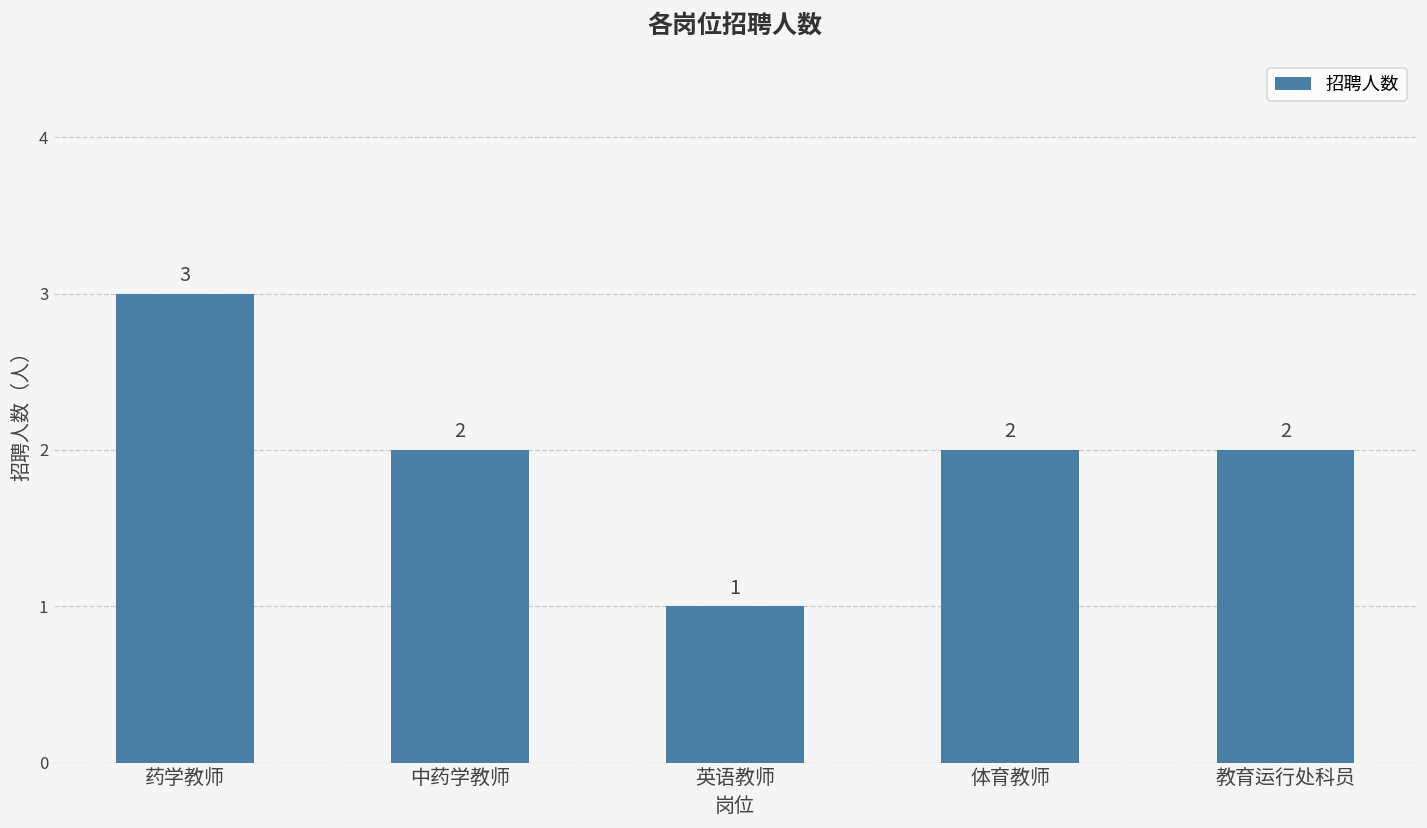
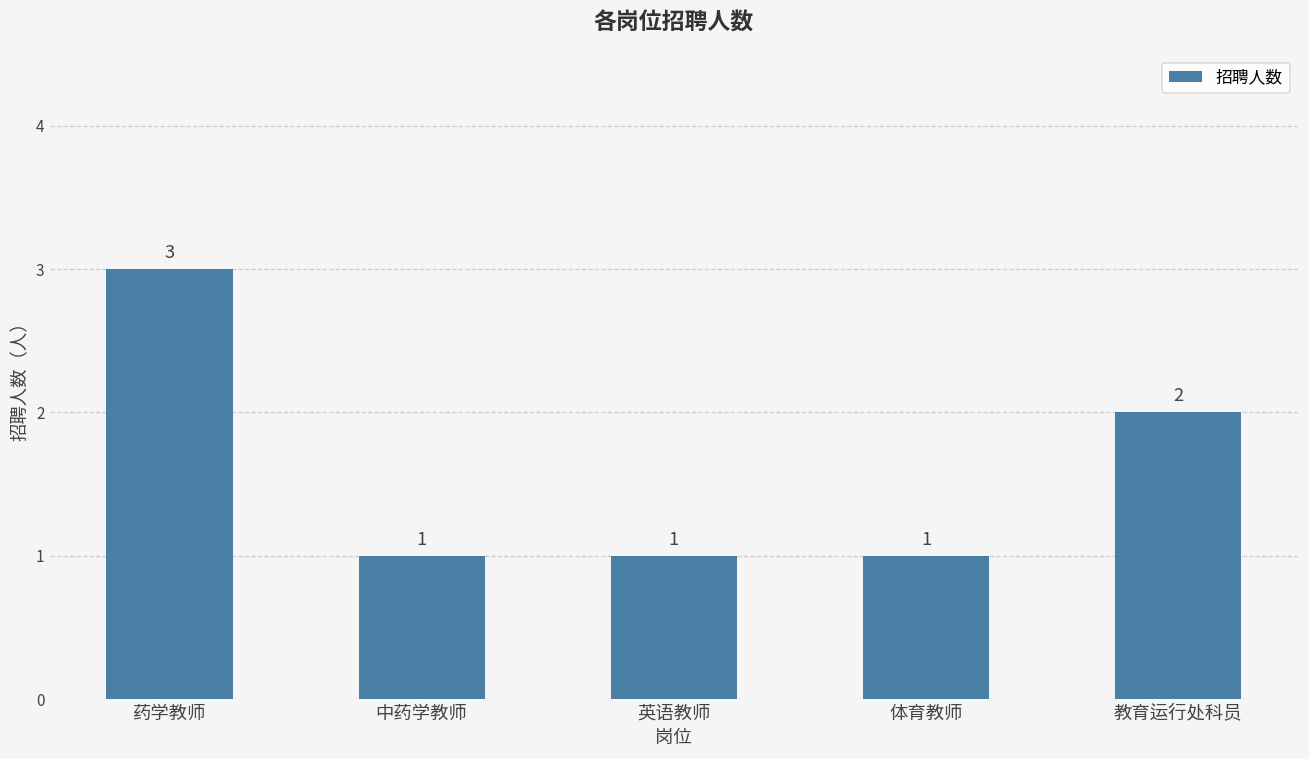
中药学教师: 2 -> 1
体育教师: 2 -> 1
